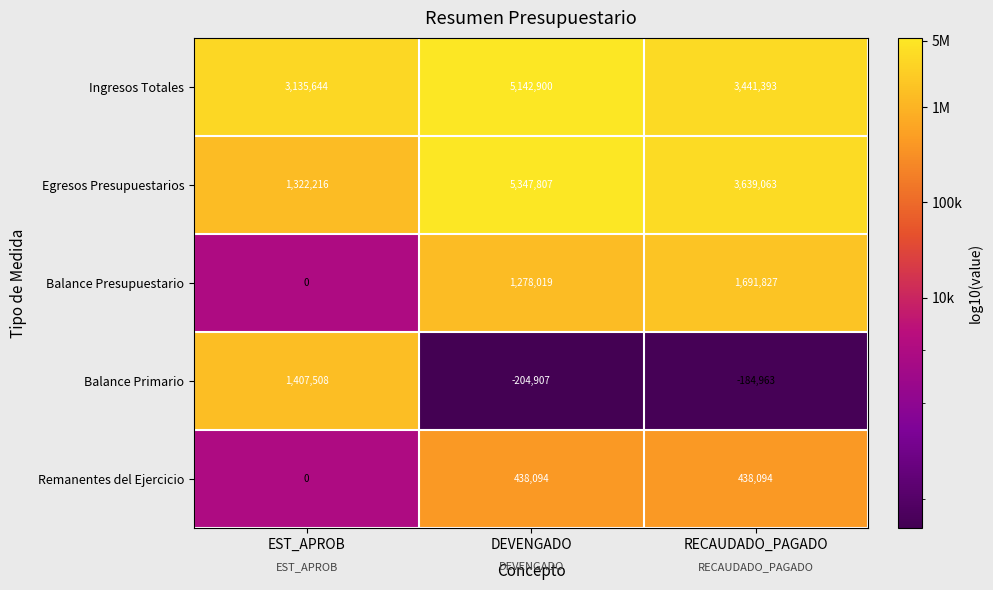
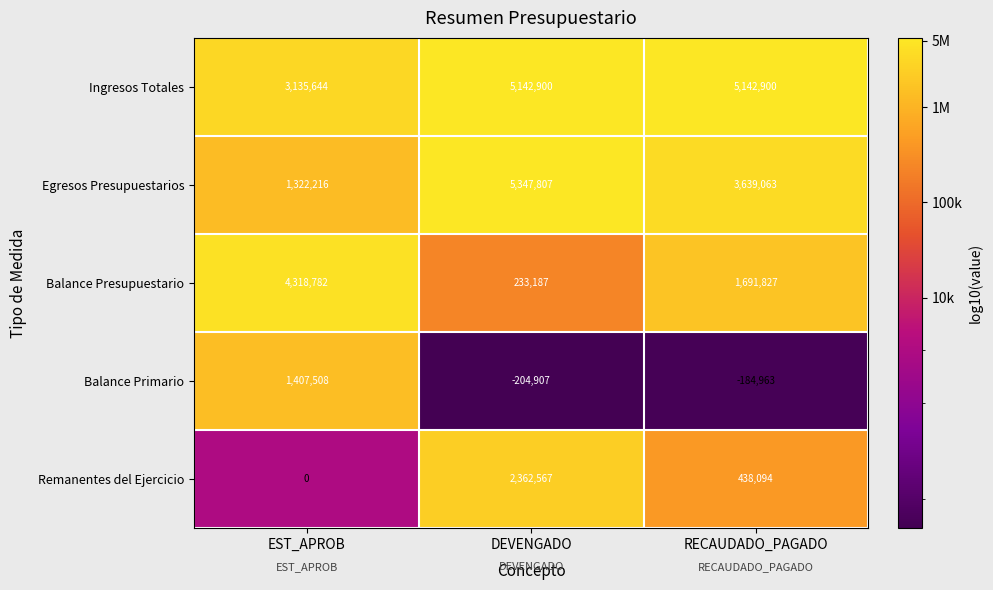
Ingresos Totales, RECAUDADO_PAGADO: 3,441,393 -> 5,142,900
Balance Presupuestario, EST_APROB: 0 -> 4,318,782
Balance Presupuestario, DEVENGADO: 1,278,019 -> 233,187
Remanentes del Ejercicio, DEVENGADO: 438,094 -> 2,362,567
